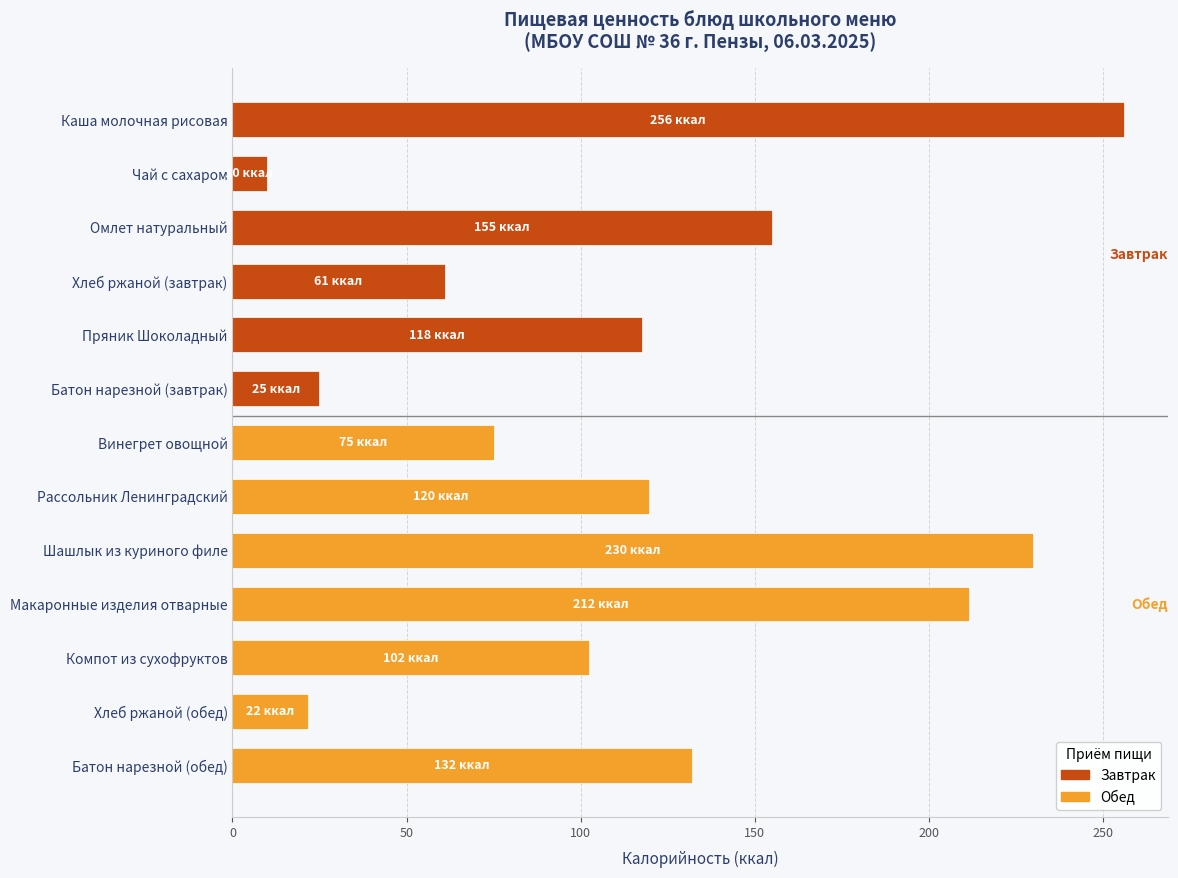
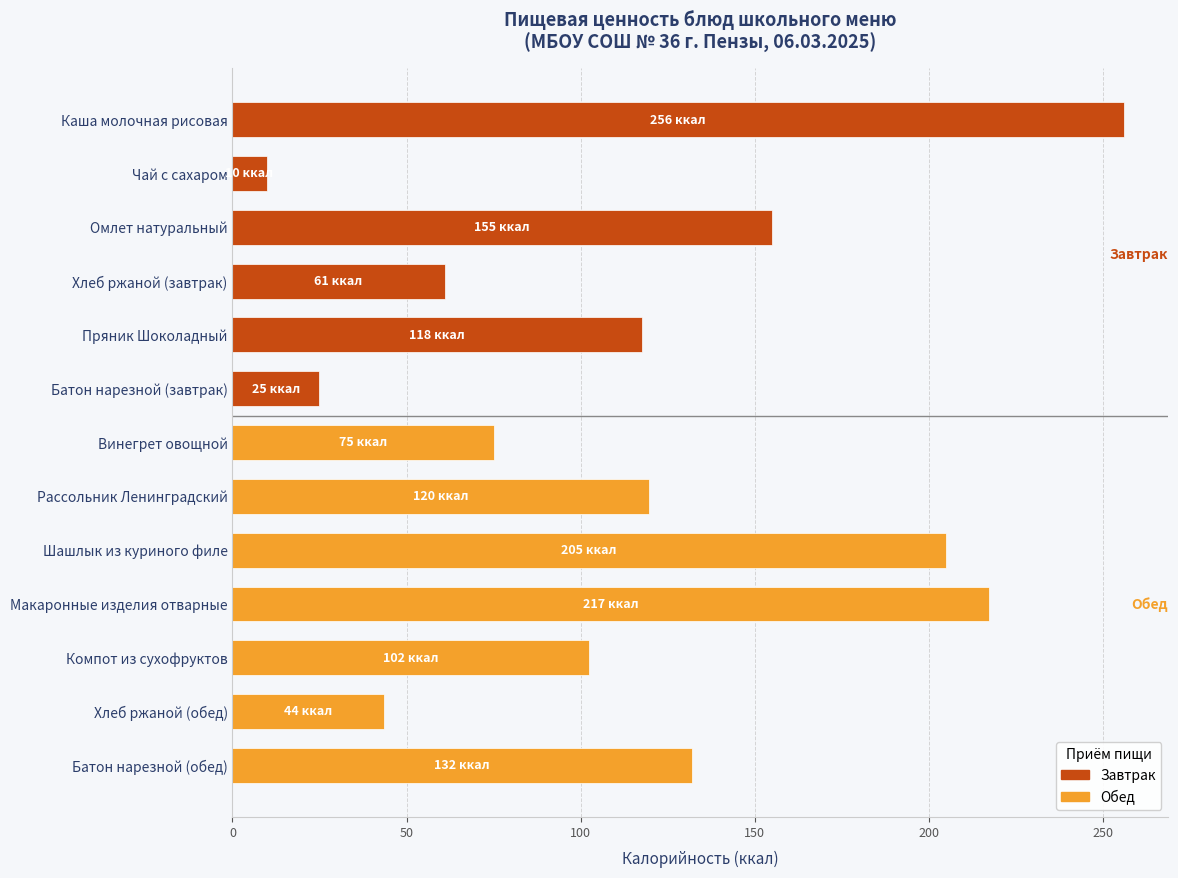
Шашлык из куриного филе: 230 -> 205
Макаронные изделия отварные: 212 -> 217
Хлеб ржаной (обед): 22 -> 44
